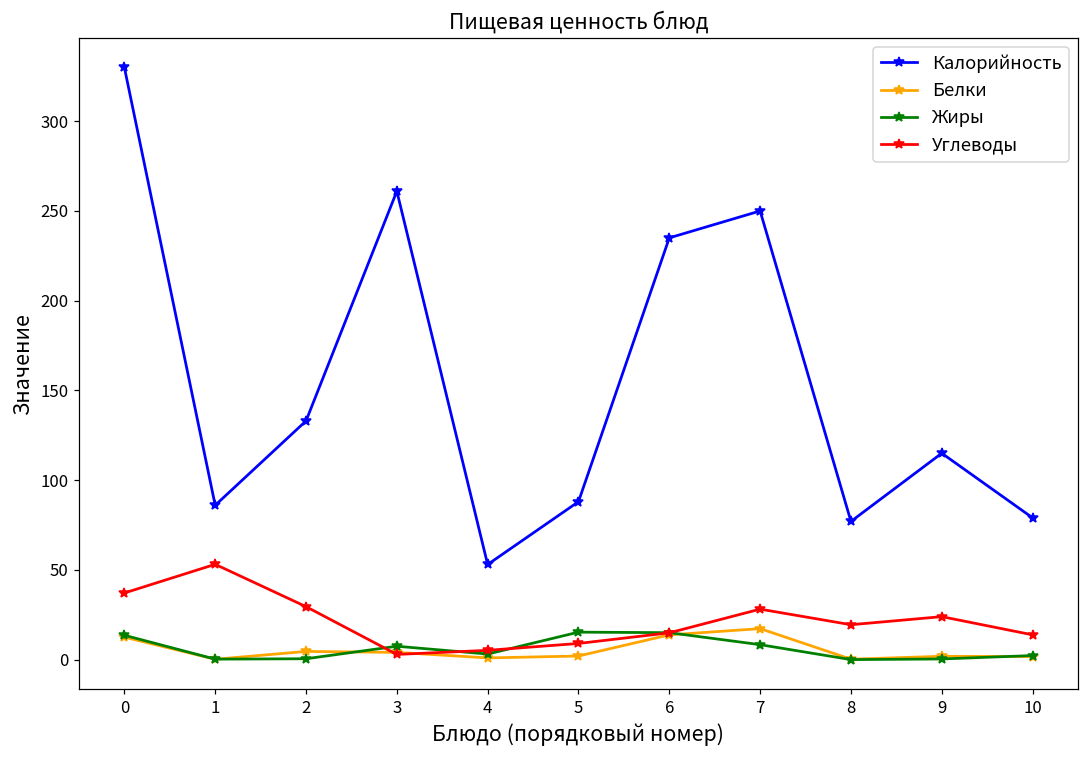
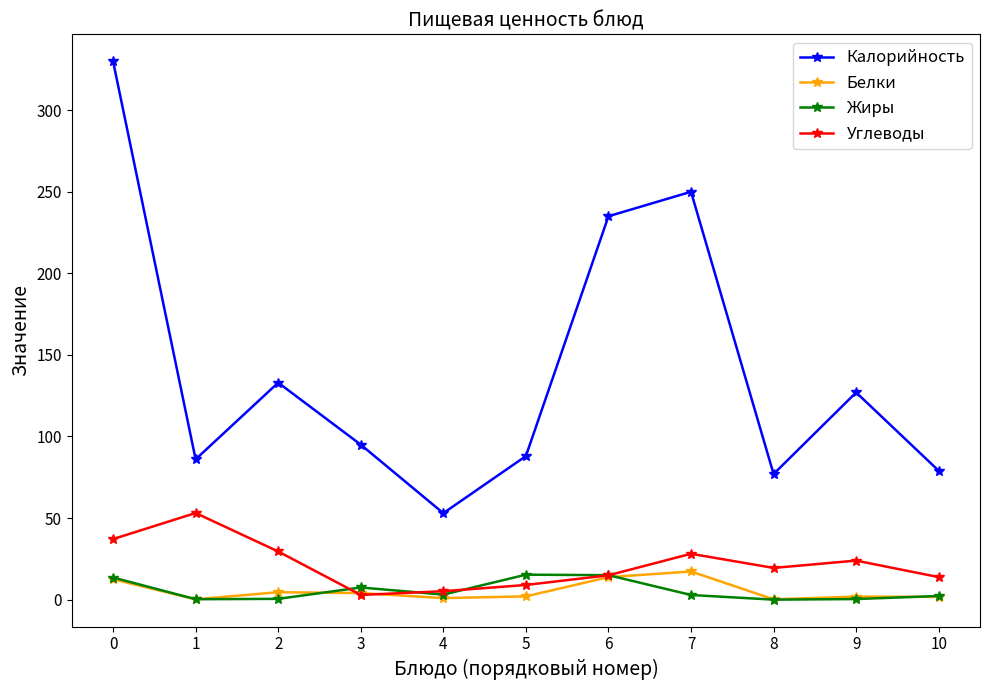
Калорийность, 3: 261 -> 95
Жиры, 7: 8 -> 3
Калорийность, 9: 115 -> 127
